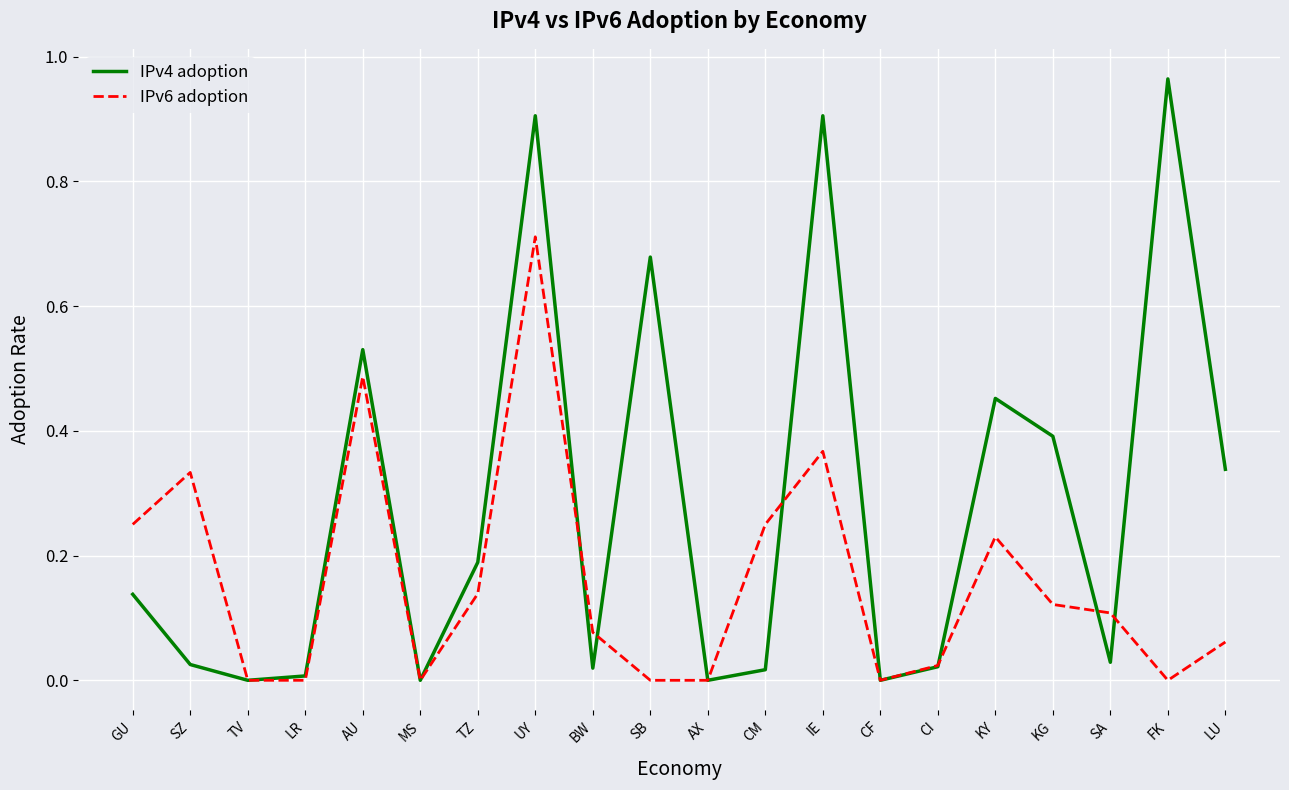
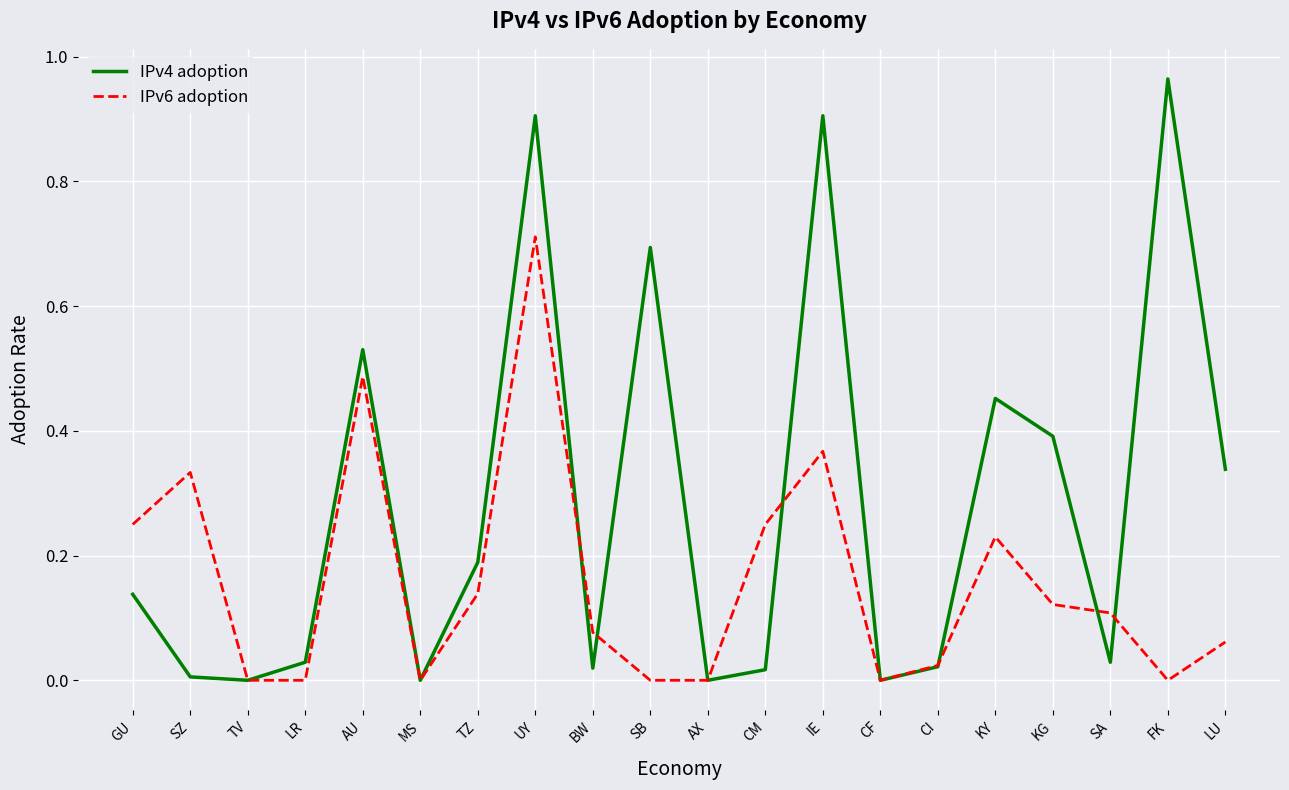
IPv4 adoption, SZ: 0.03 -> 0.01
IPv4 adoption, LR: 0.01 -> 0.03
IPv4 adoption, SB: 0.68 -> 0.69
